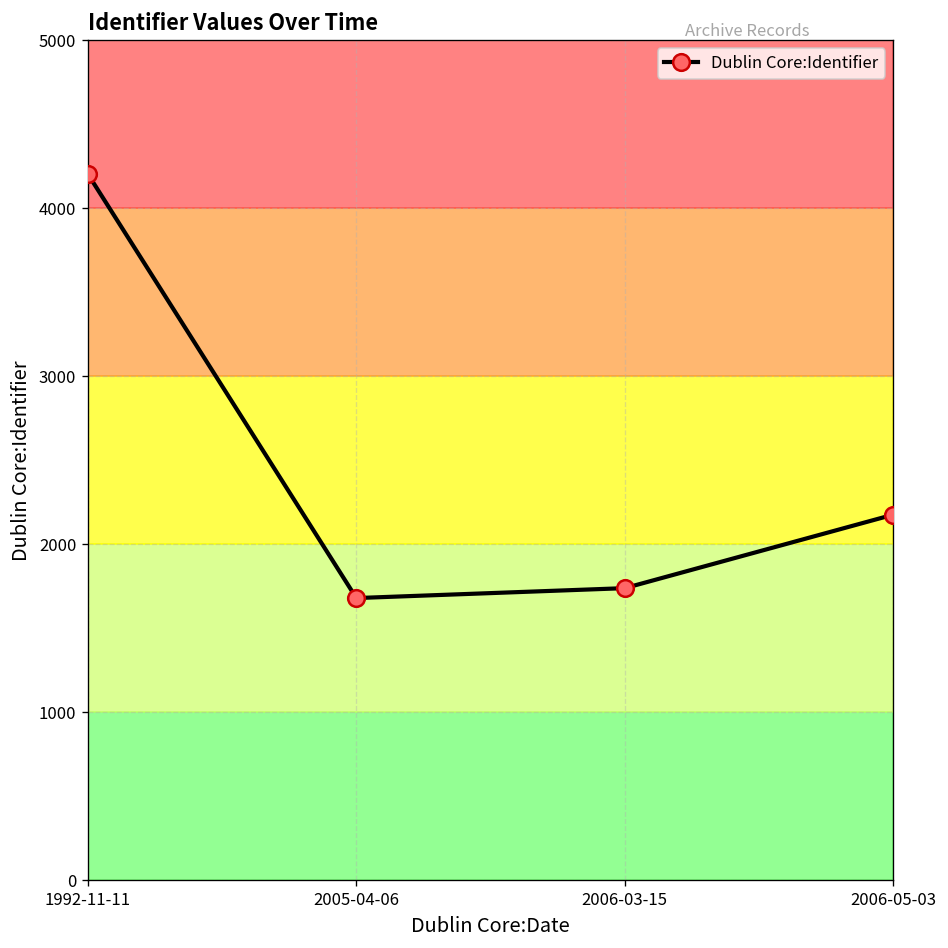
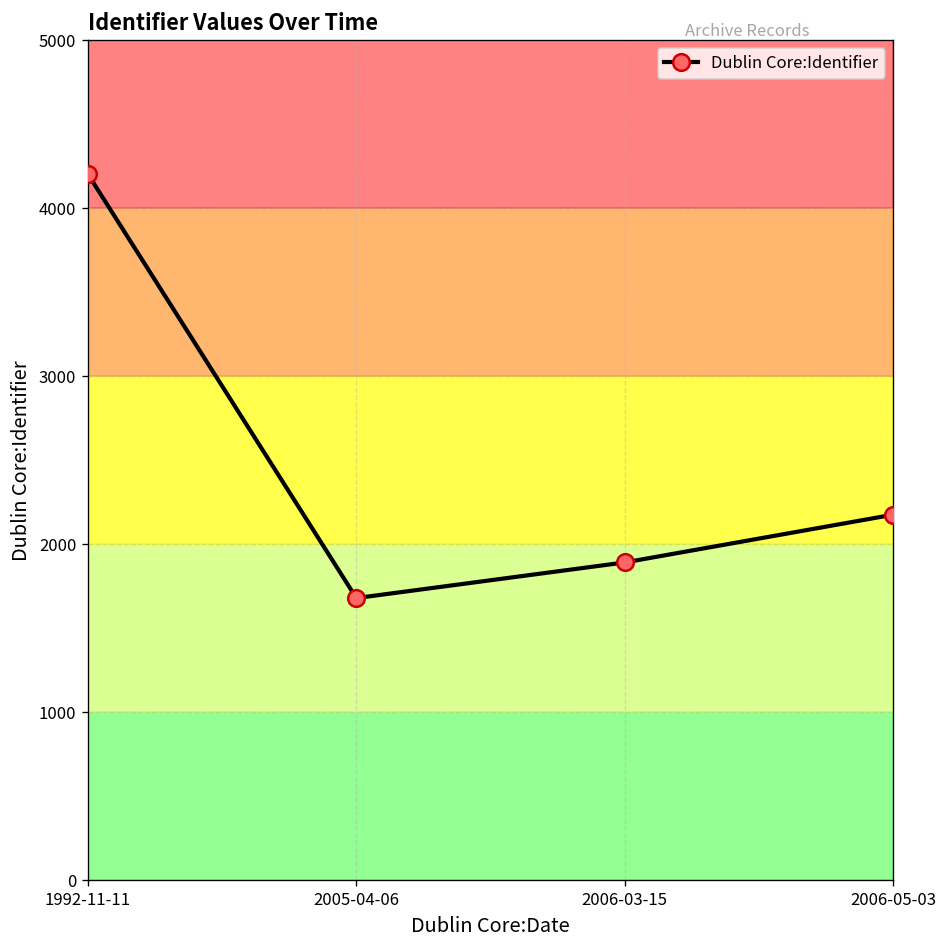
2006-03-15: 1740 -> 1890
